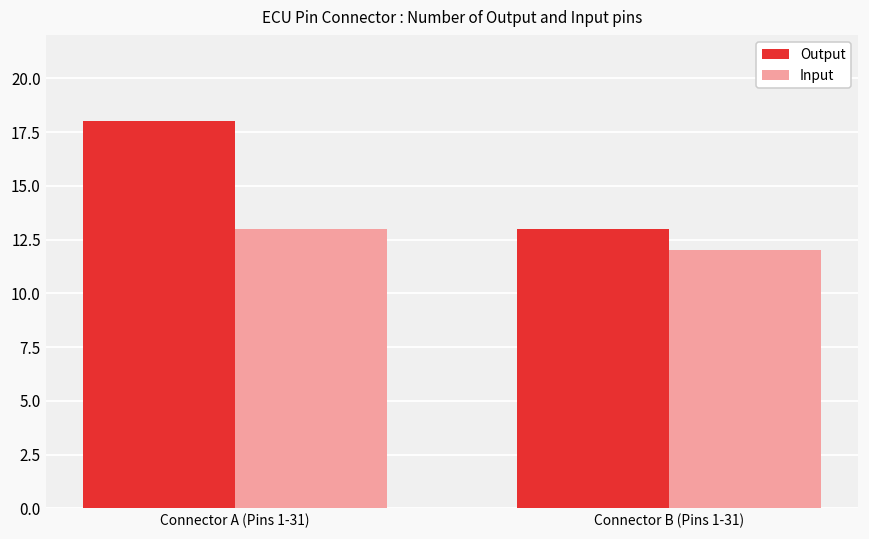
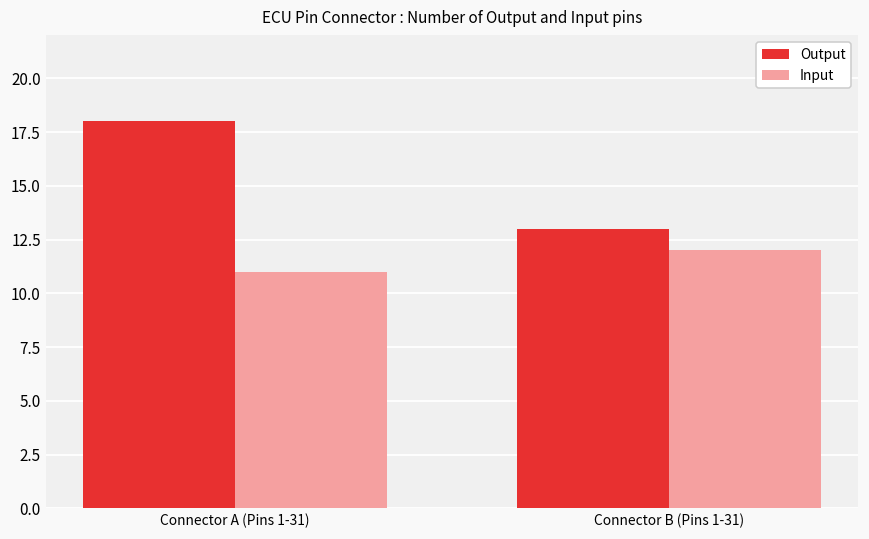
Input, Connector A (Pins 1-31): 13 -> 11
